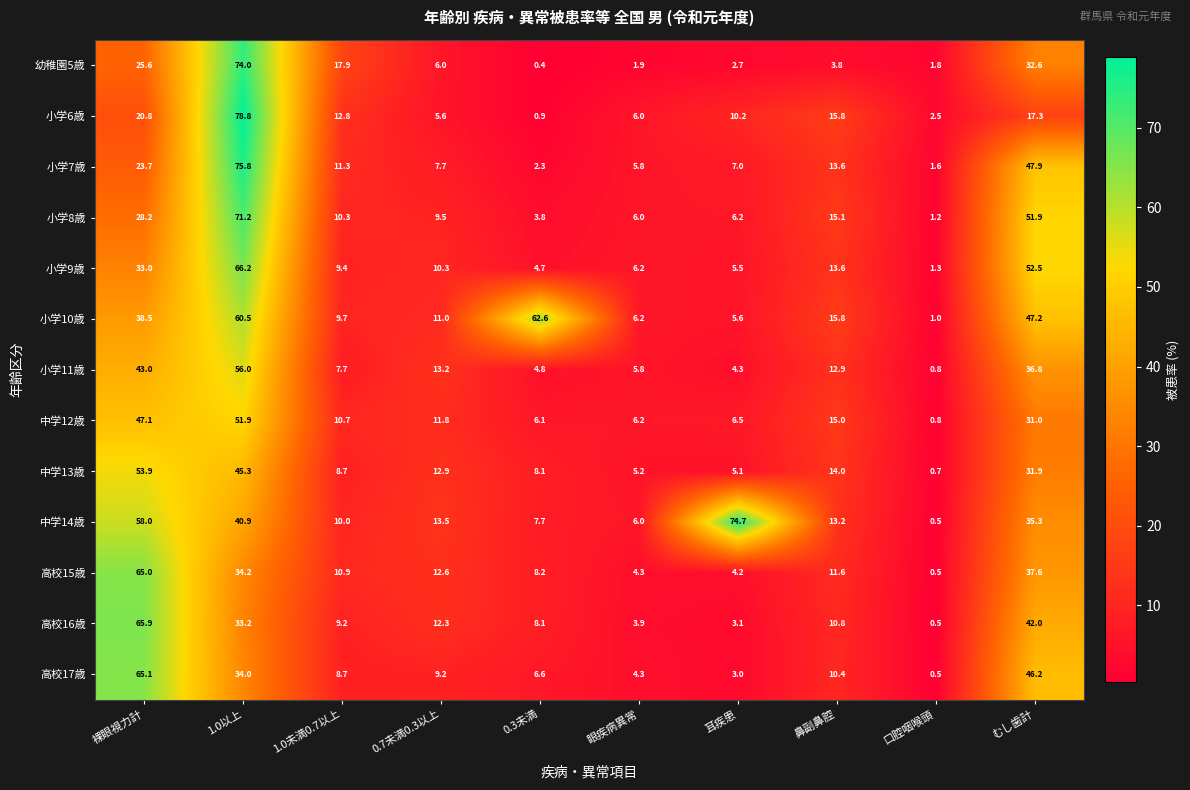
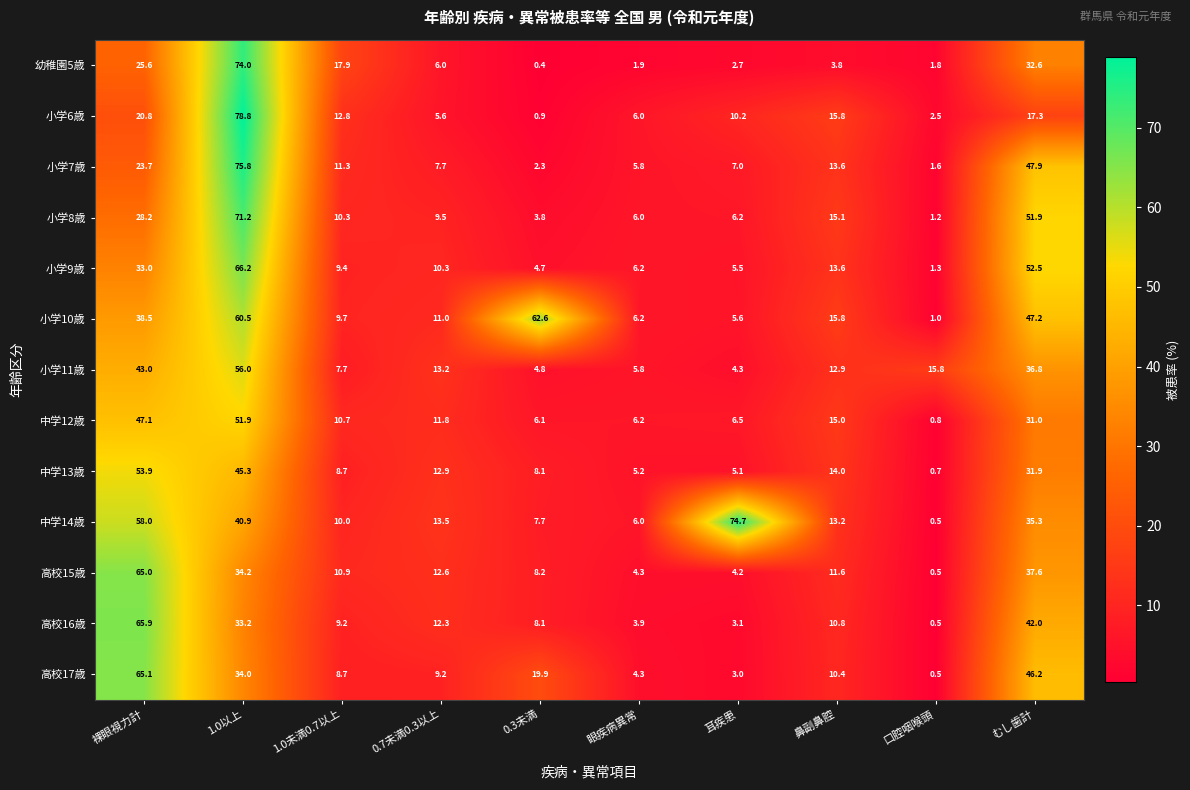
小学11歳, 口腔咽喉頭: 0.8 -> 15.8
高校17歳, 0.3未満: 6.6 -> 19.9
